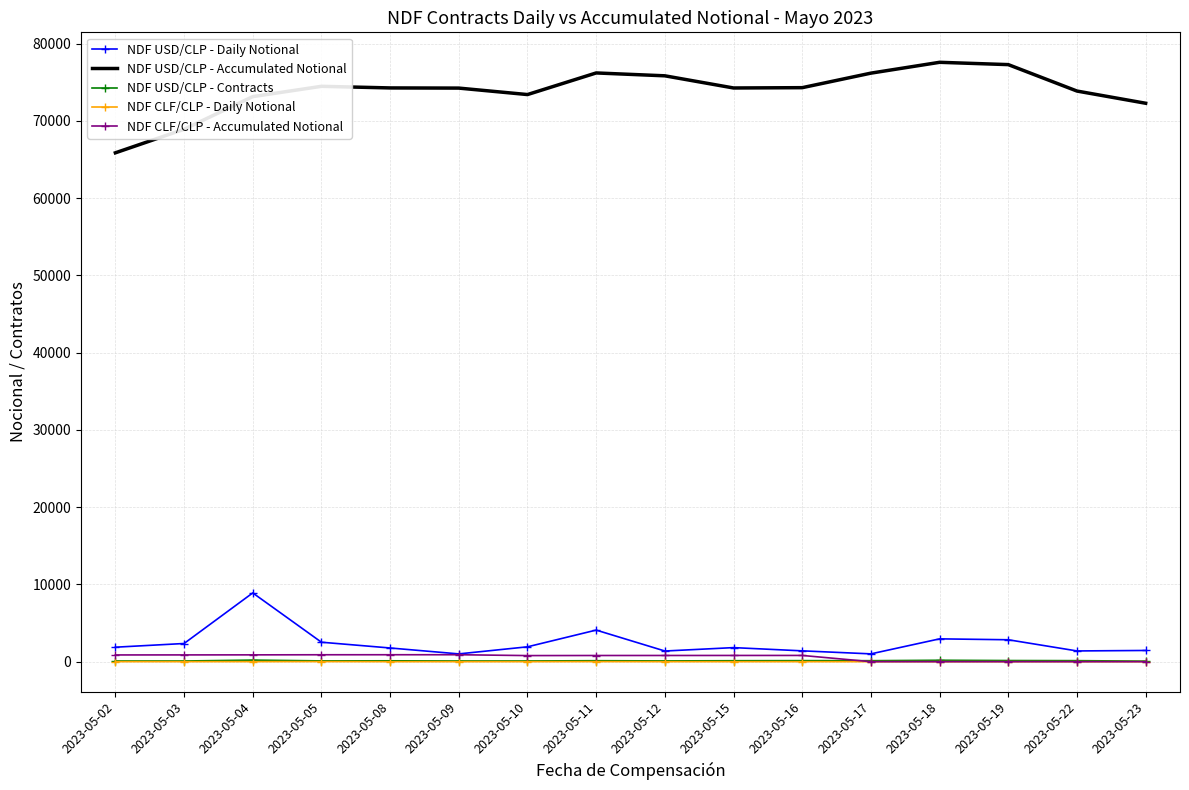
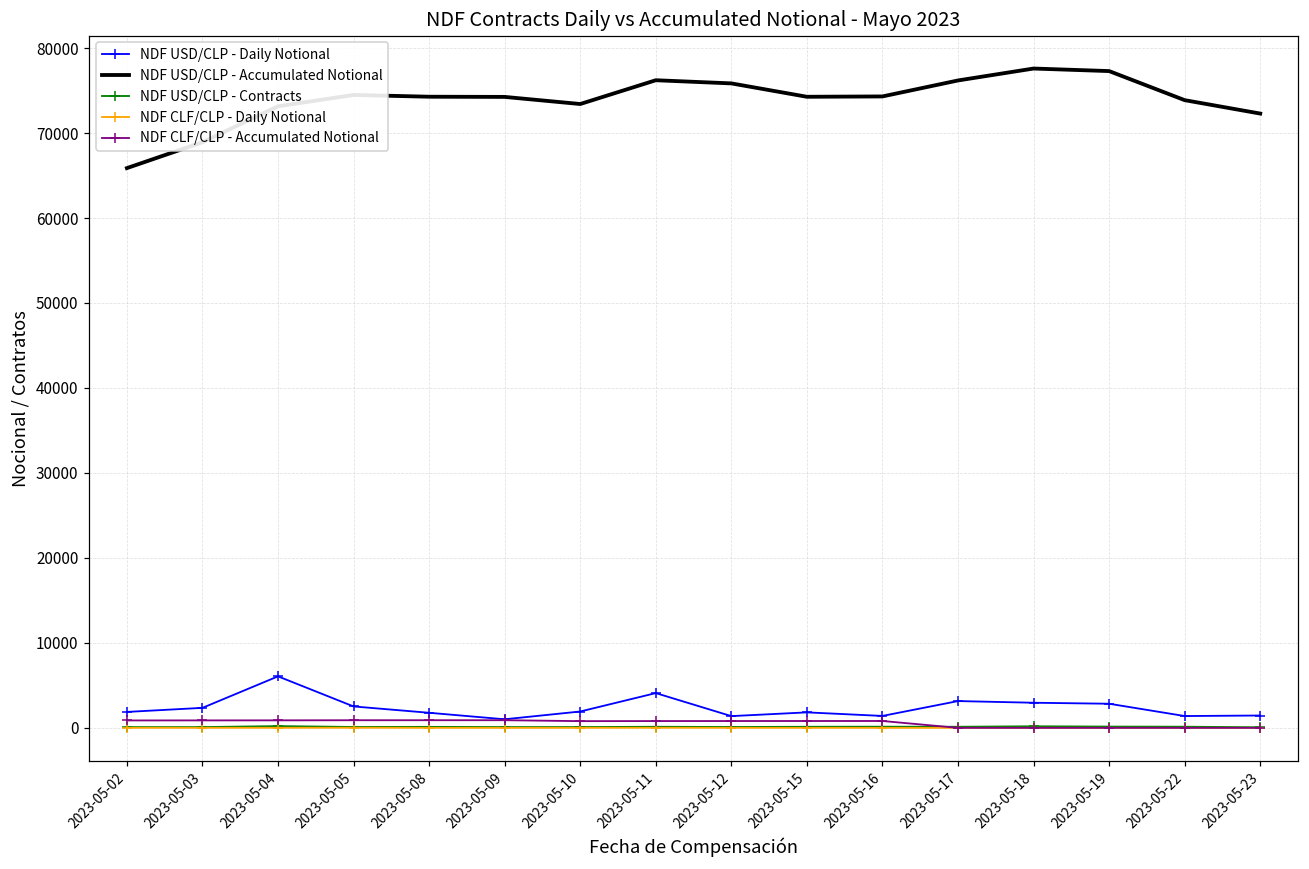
NDF USD/CLP - Daily Notional, 2023-05-04: 9000 -> 6000
NDF USD/CLP - Daily Notional, 2023-05-17: 1000 -> 3000
